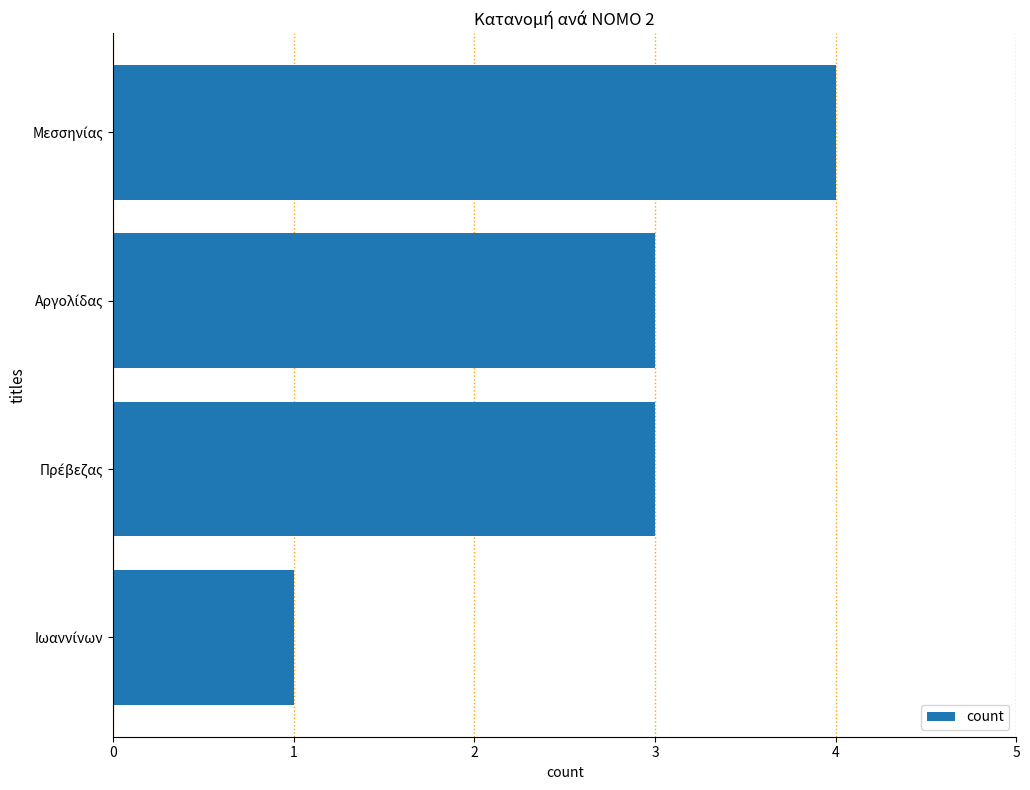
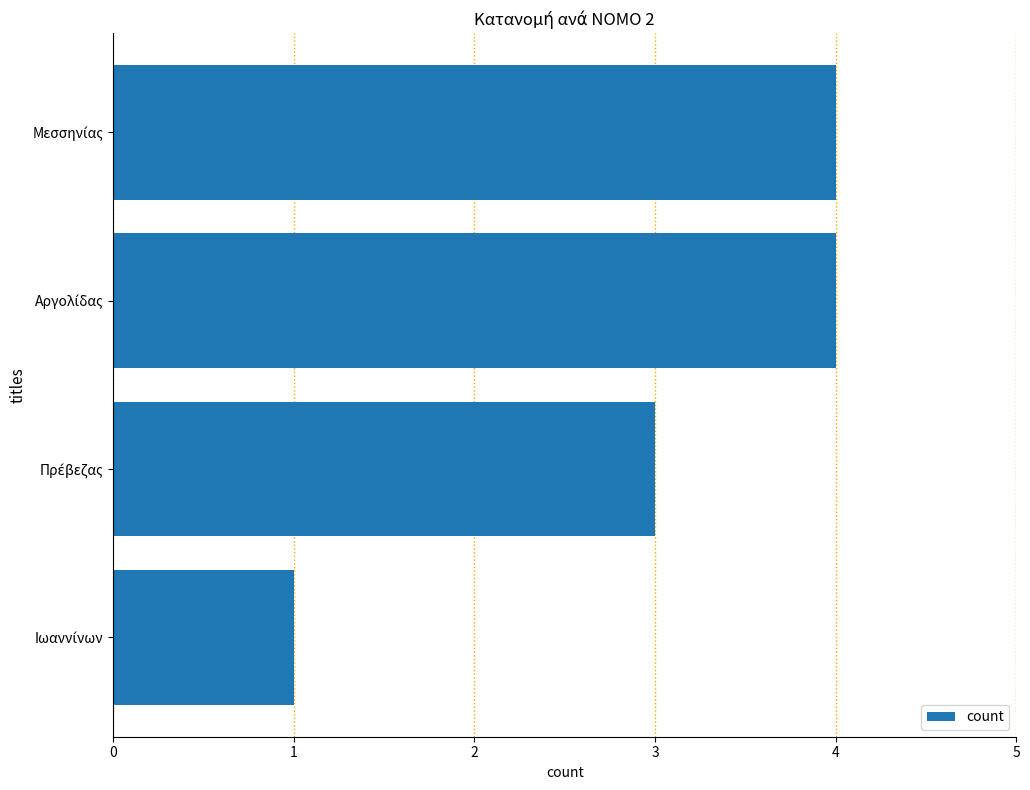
Αργολίδας: 3 -> 4
